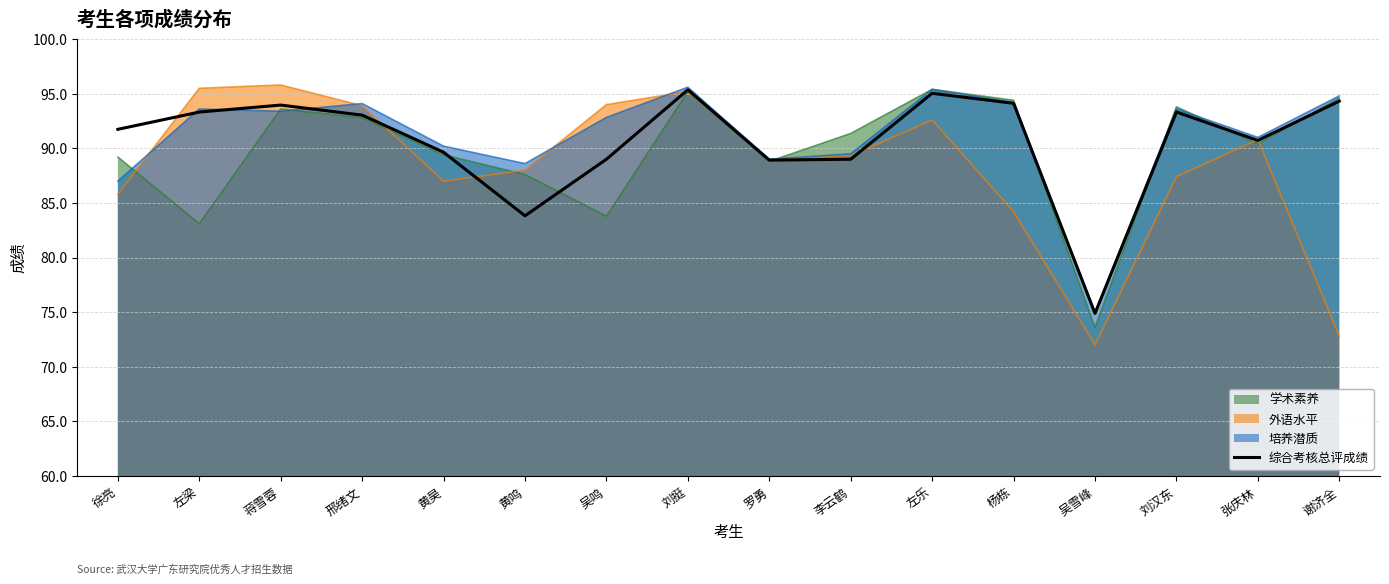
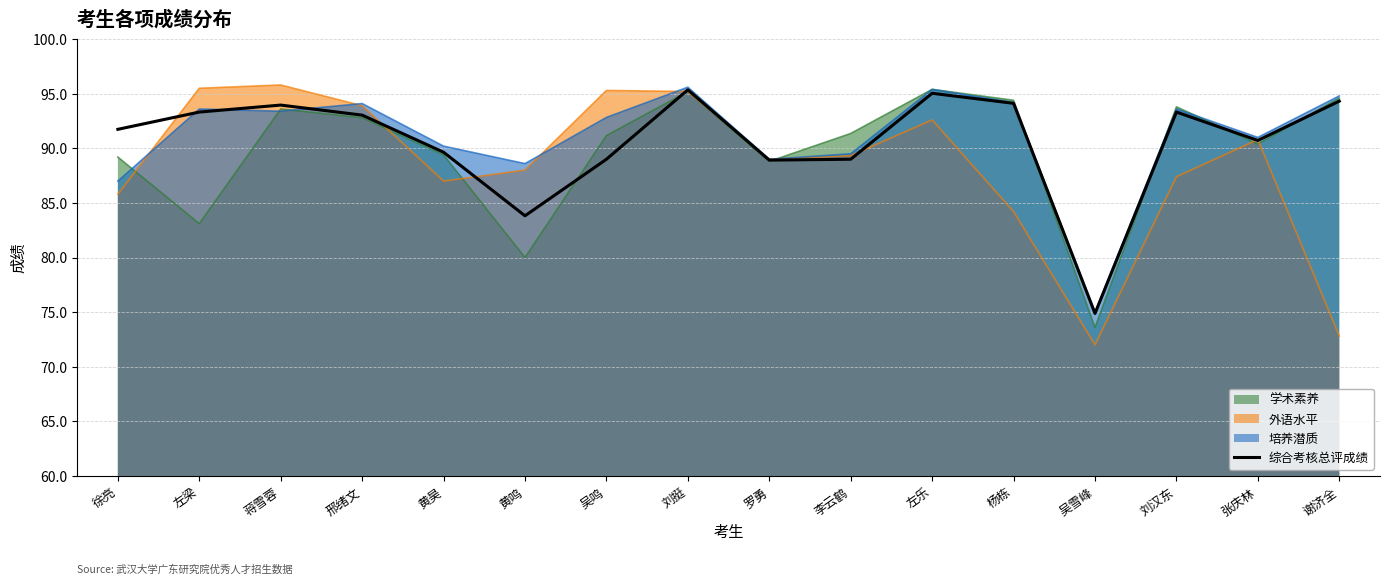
学术素养, 黄鸣: 87.6 -> 80.0
学术素养, 吴鸣: 83.8 -> 91.2
外语水平, 吴鸣: 94.0 -> 95.3
